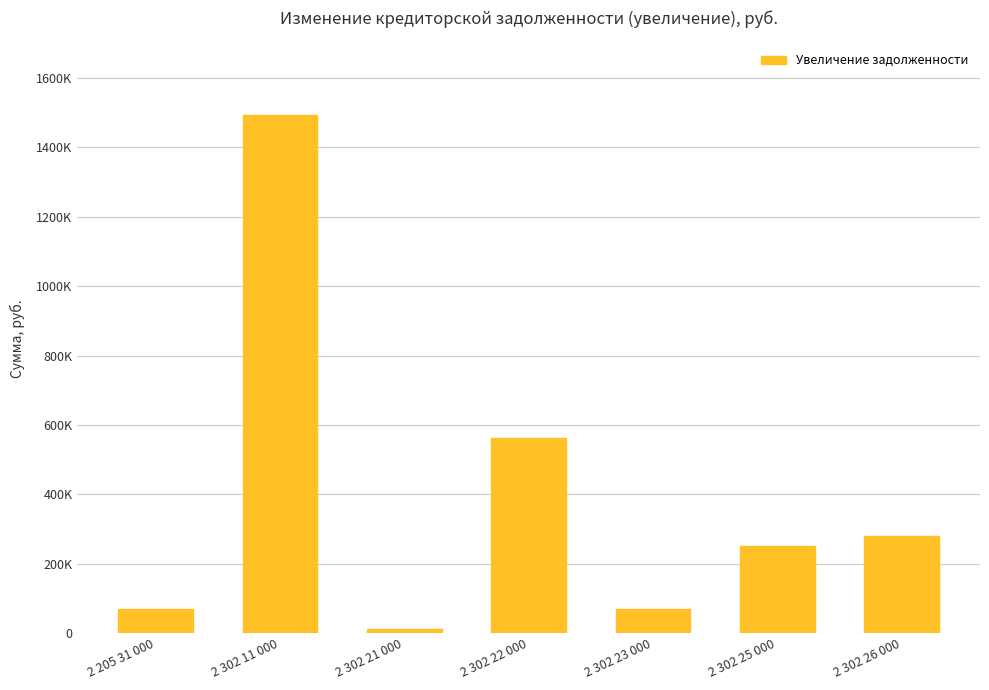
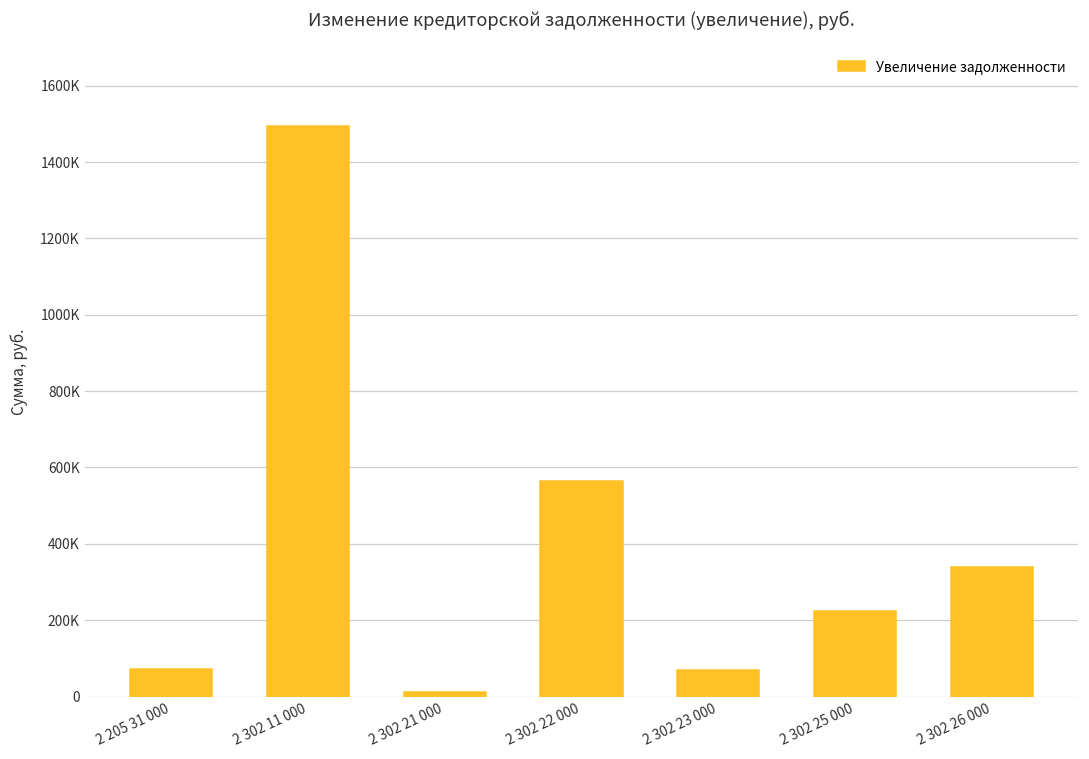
2 302 25 000: 250000 -> 220000
2 302 26 000: 280000 -> 340000
